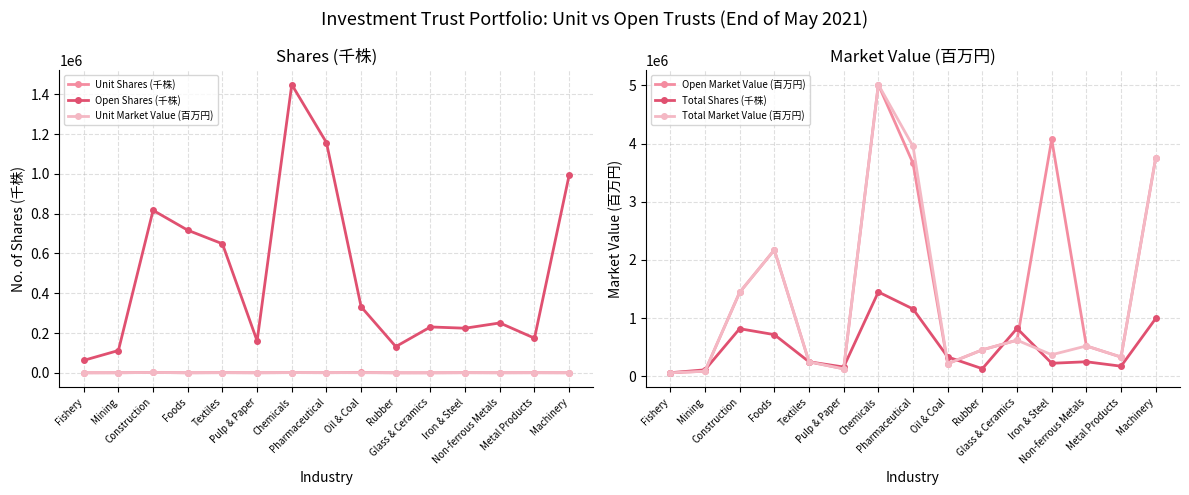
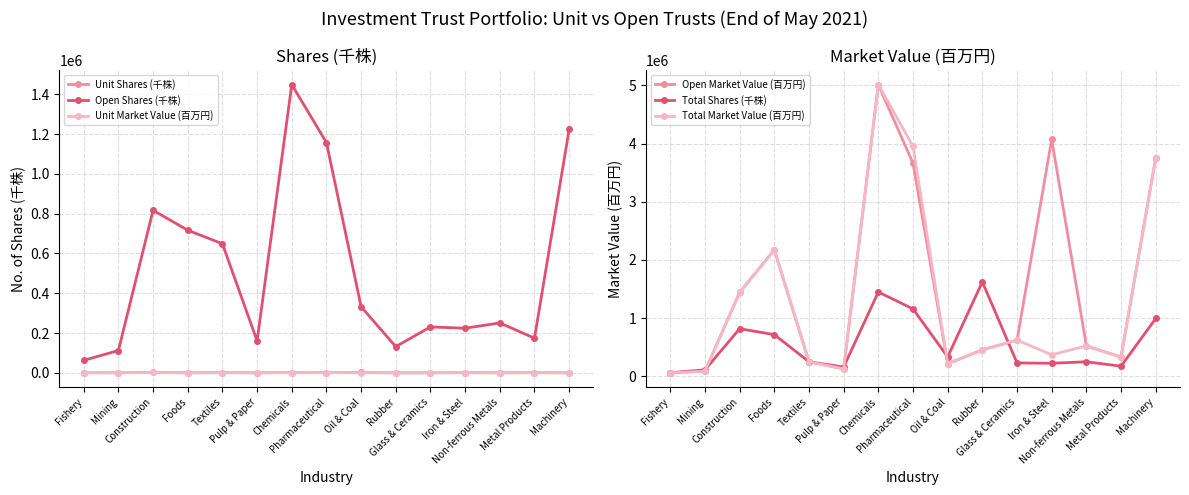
Shares (千株), Open Shares (千株), Machinery: 990000 -> 1220000
Market Value (百万円), Total Shares (千株), Rubber: 100000 -> 1600000
Market Value (百万円), Total Shares (千株), Glass & Ceramics: 800000 -> 200000
